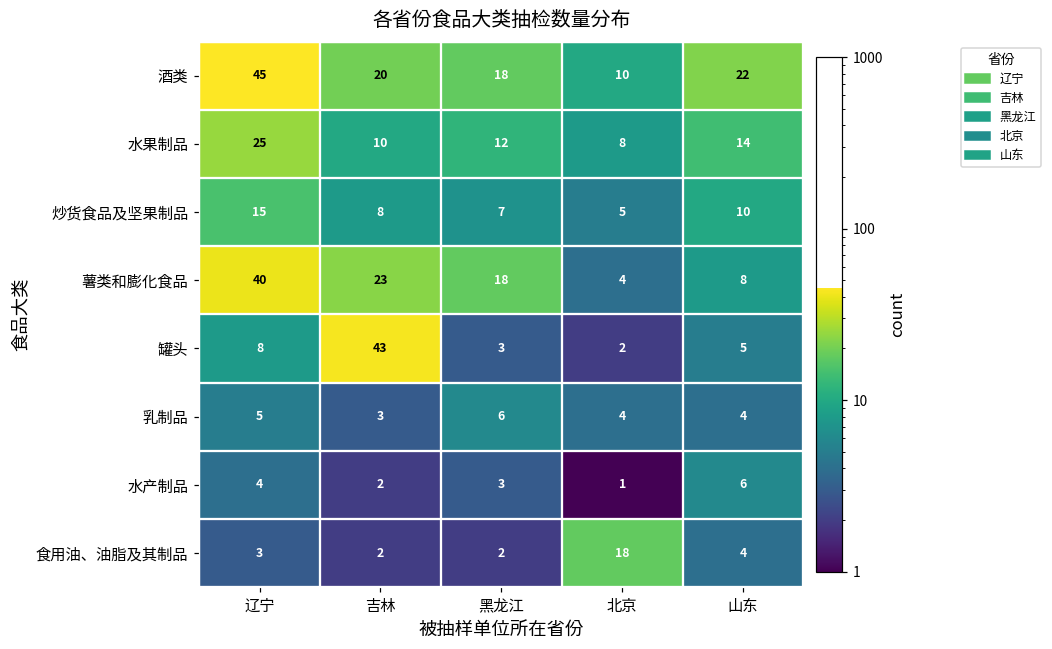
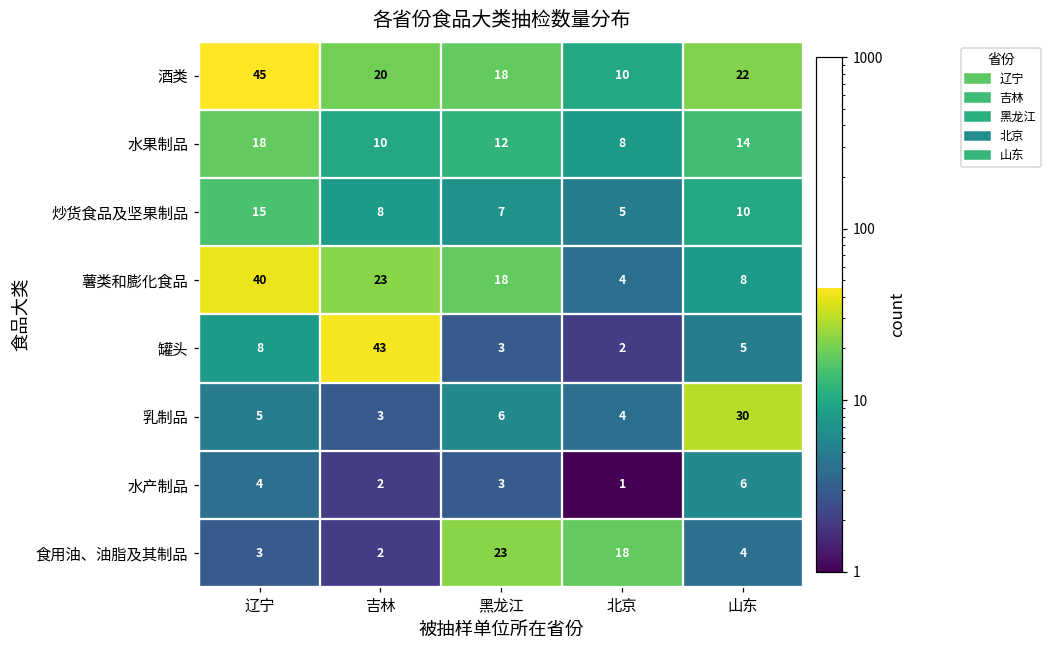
水果制品, 辽宁: 25 -> 18
乳制品, 山东: 4 -> 30
食用油、油脂及其制品, 黑龙江: 2 -> 23
